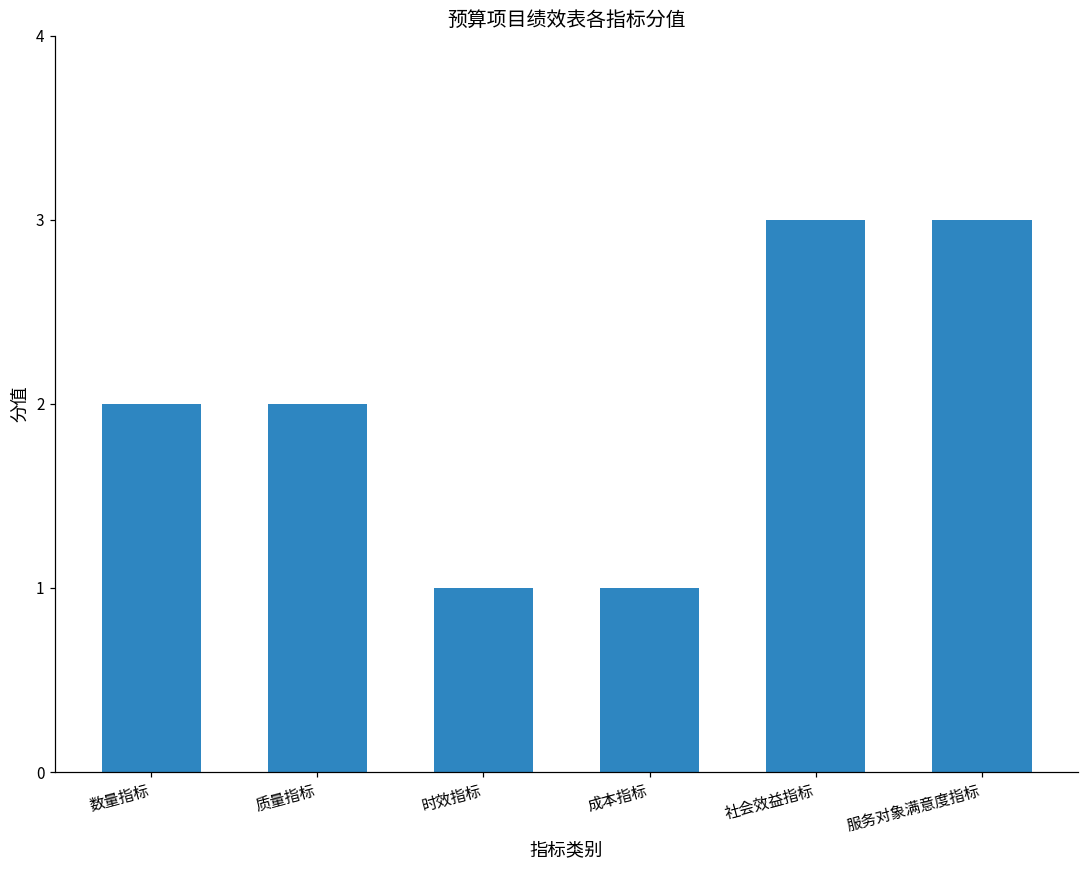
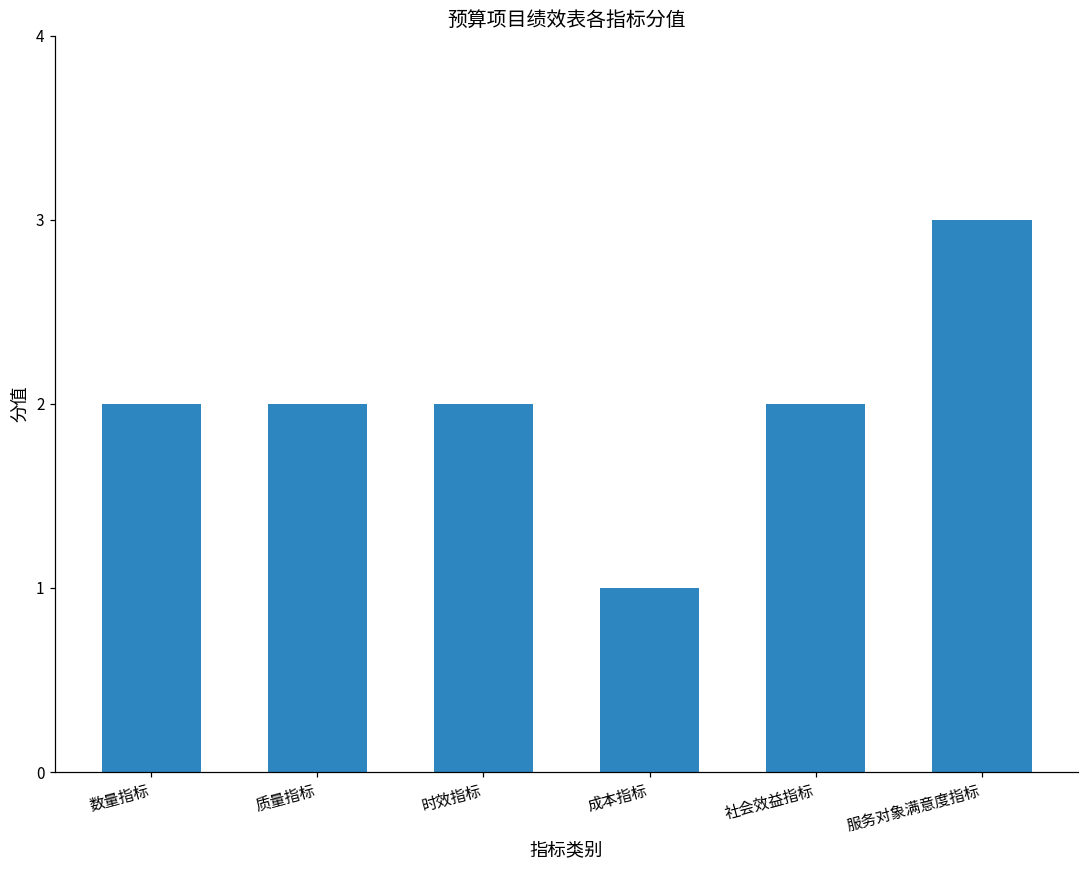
时效指标: 1 -> 2
社会效益指标: 3 -> 2
